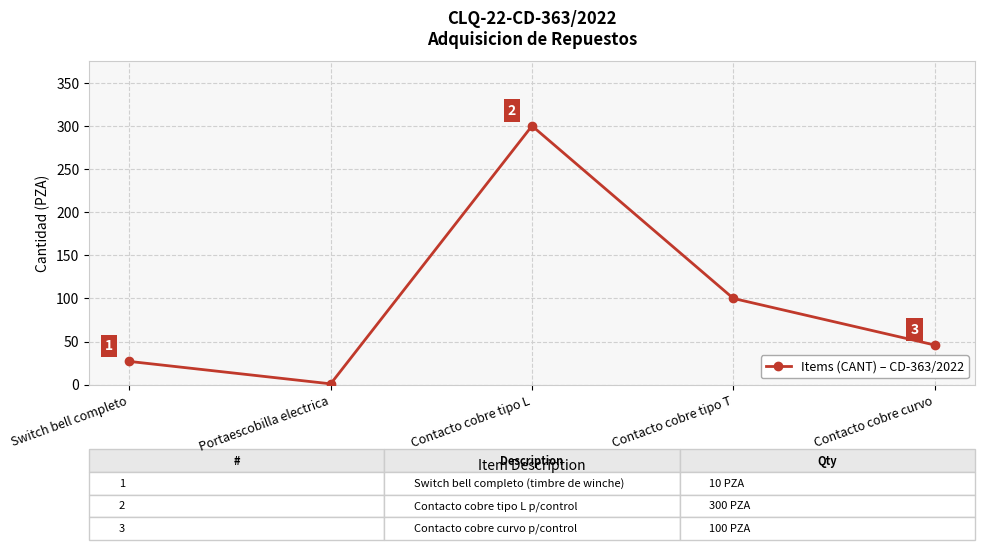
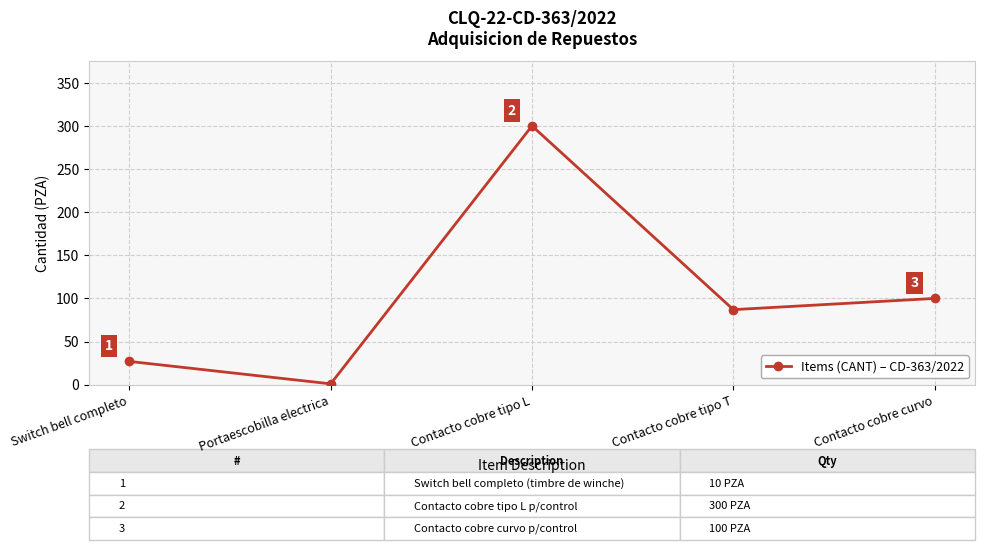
Contacto cobre tipo T: 100 -> 90
Contacto cobre curvo: 50 -> 100
